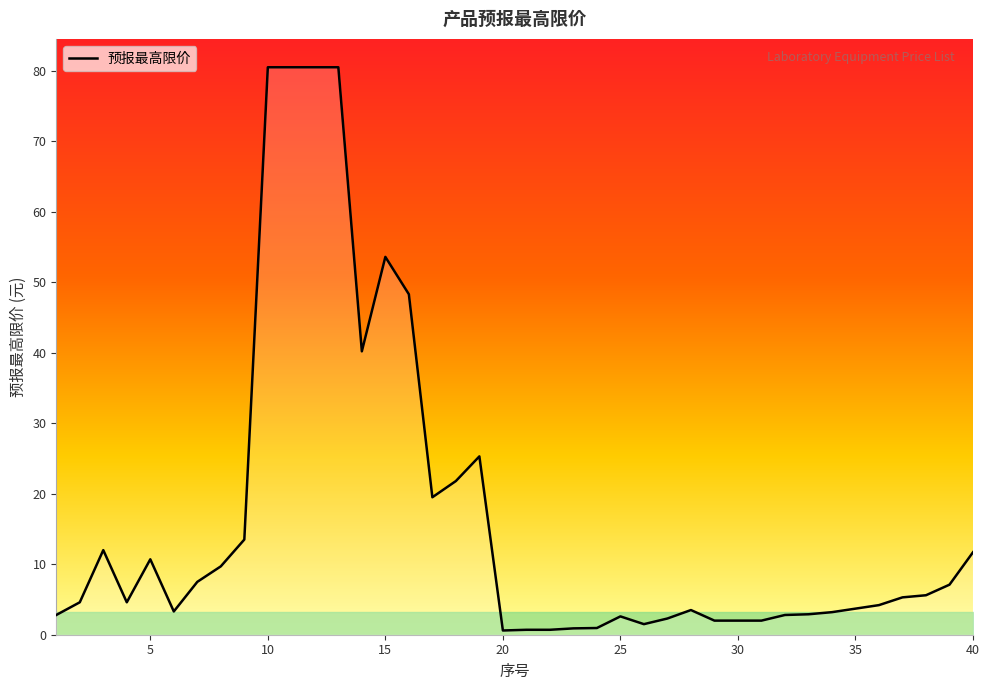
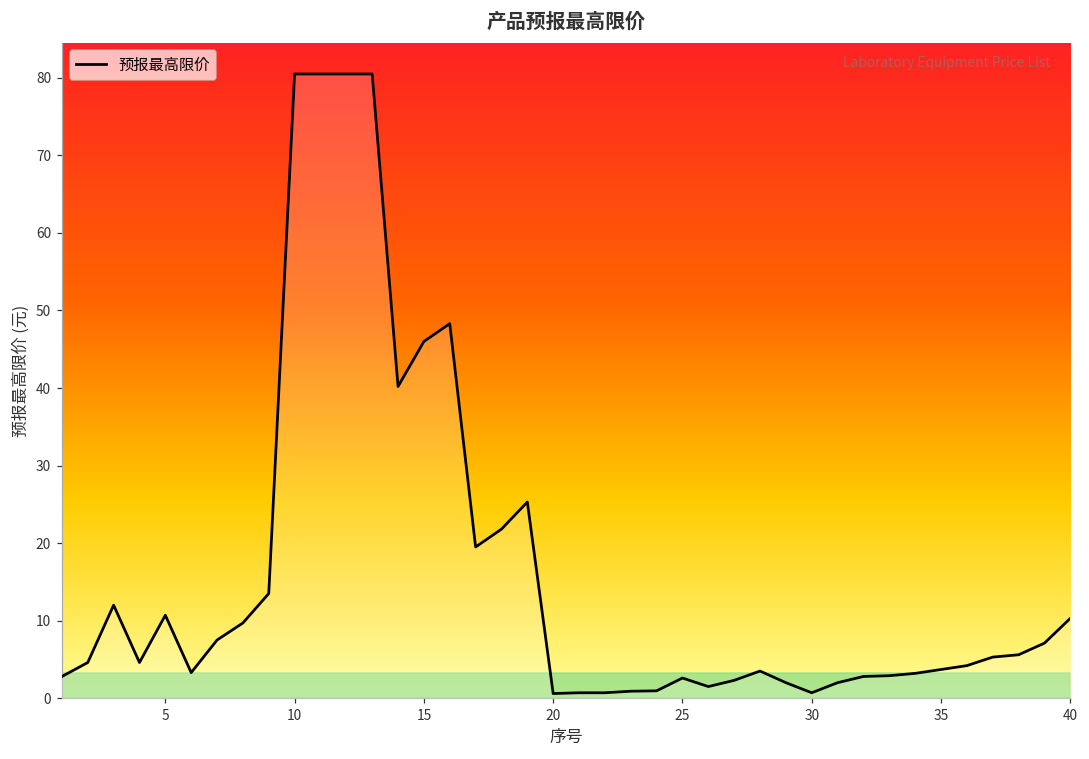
预报最高限价, 15: 54 -> 46
预报最高限价, 30: 2 -> 1
预报最高限价, 40: 12 -> 10
